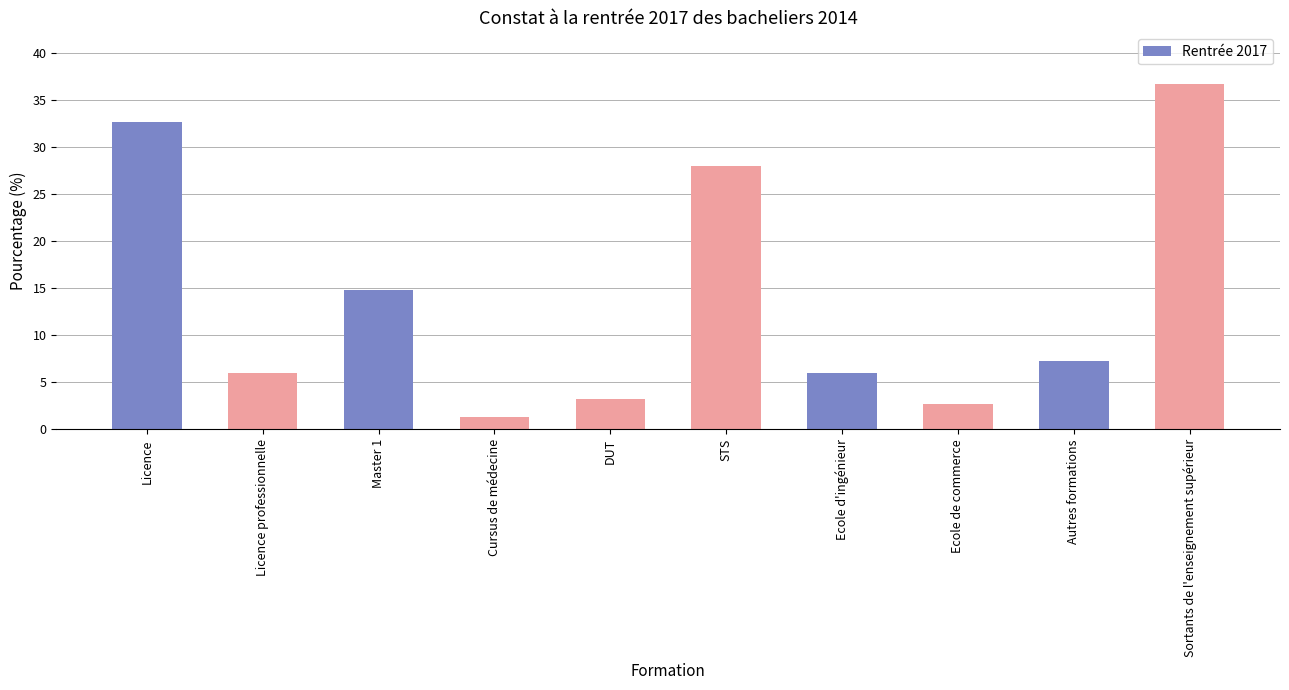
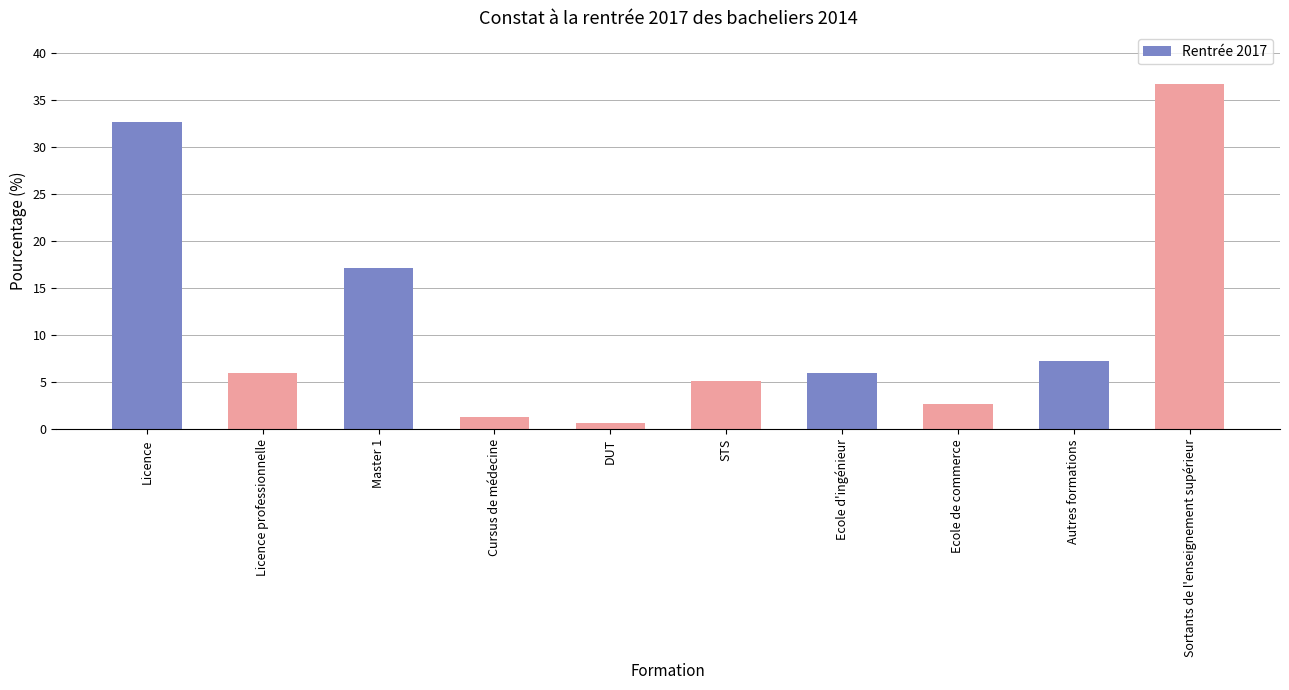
Master 1: 15 -> 17
DUT: 3 -> 1
STS: 28 -> 5
